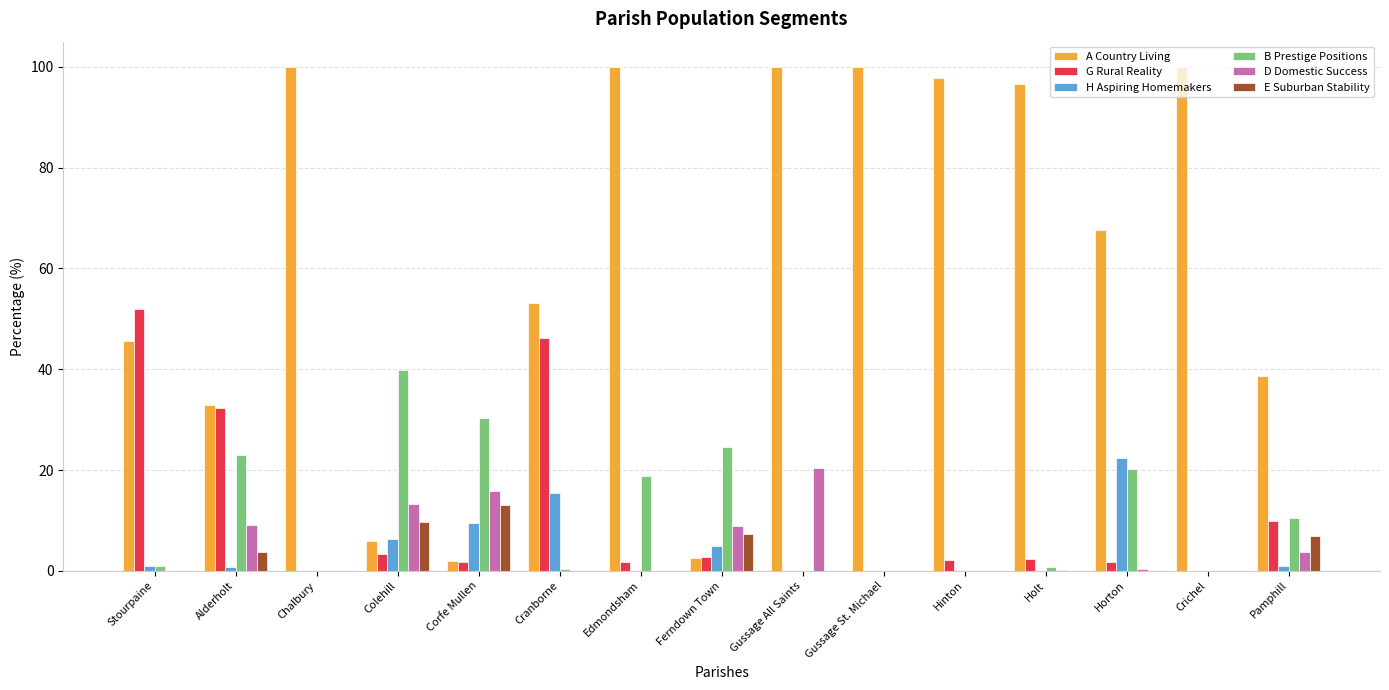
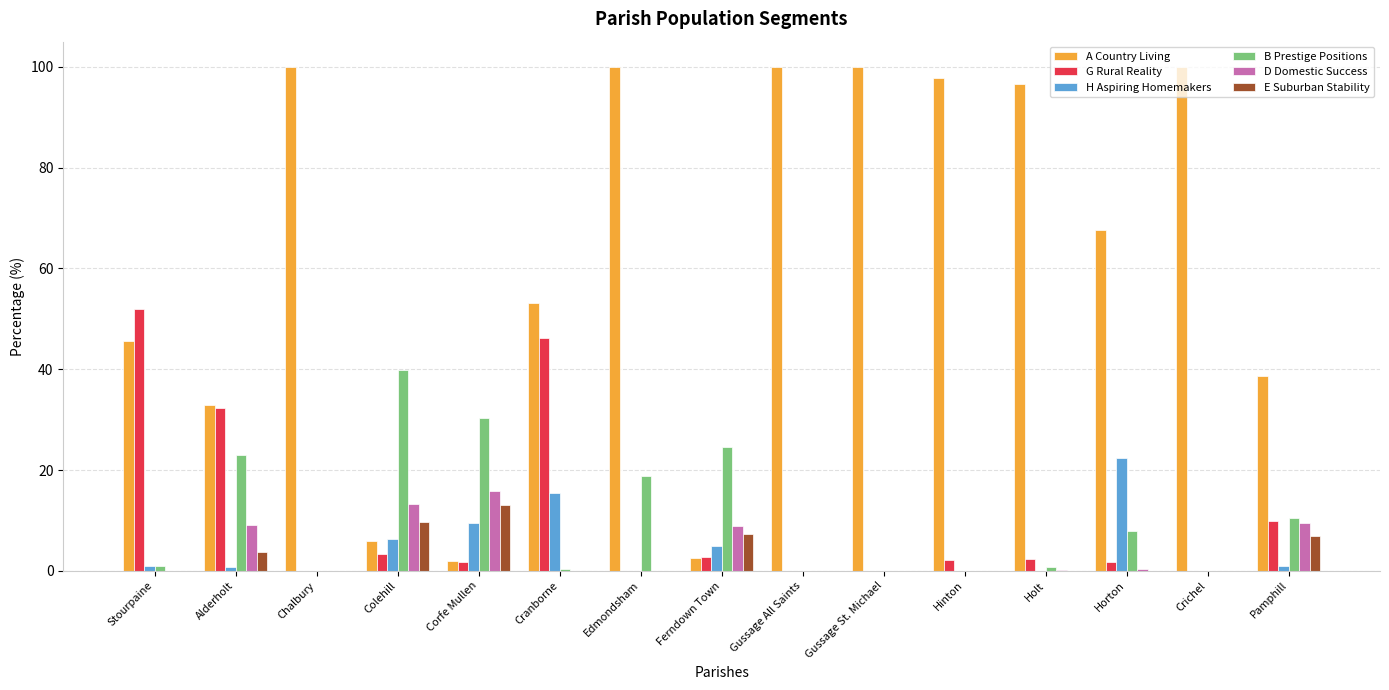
G Rural Reality, Edmondsham: 2 -> 0
D Domestic Success, Gussage All Saints: 20 -> 0
B Prestige Positions, Horton: 20 -> 8
D Domestic Success, Pamphill: 4 -> 9
